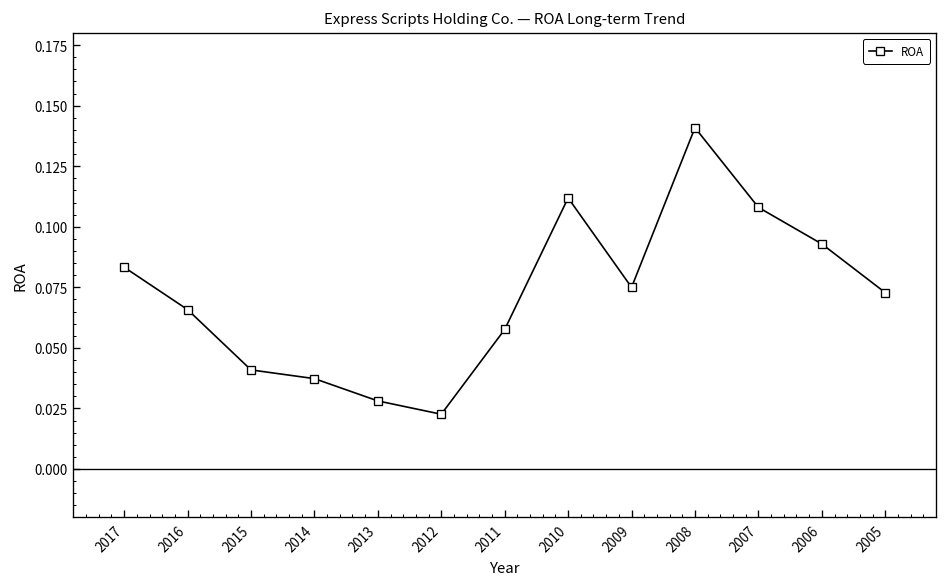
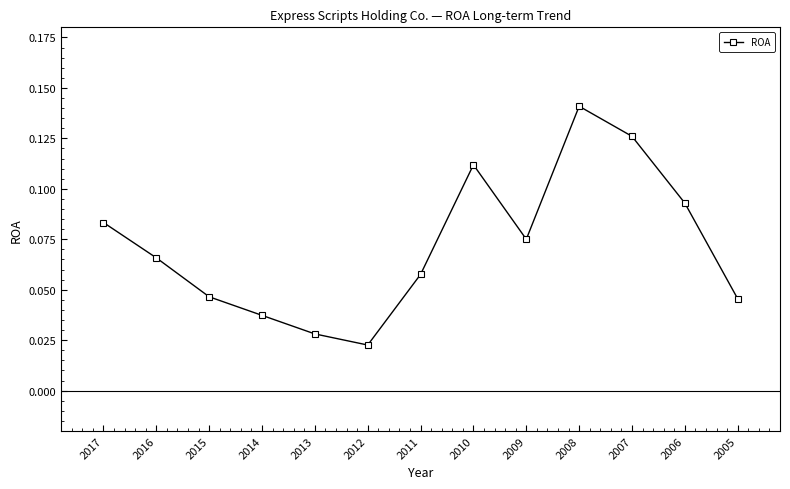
2015: 0.041 -> 0.047
2007: 0.108 -> 0.126
2005: 0.073 -> 0.046
